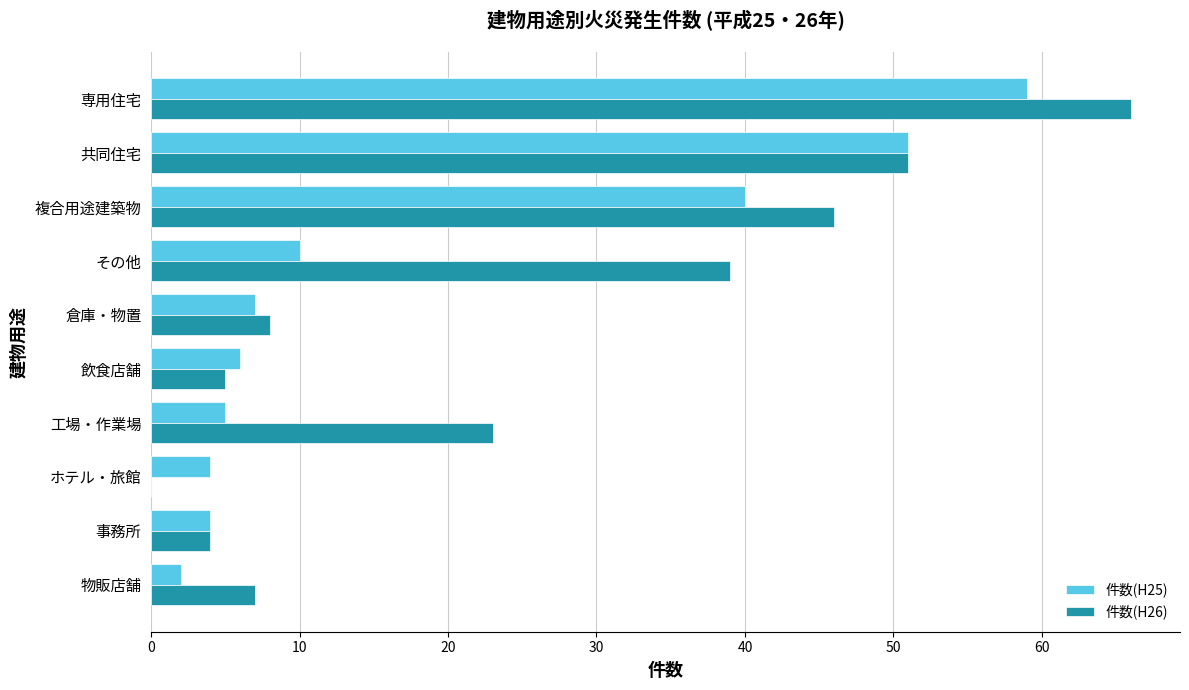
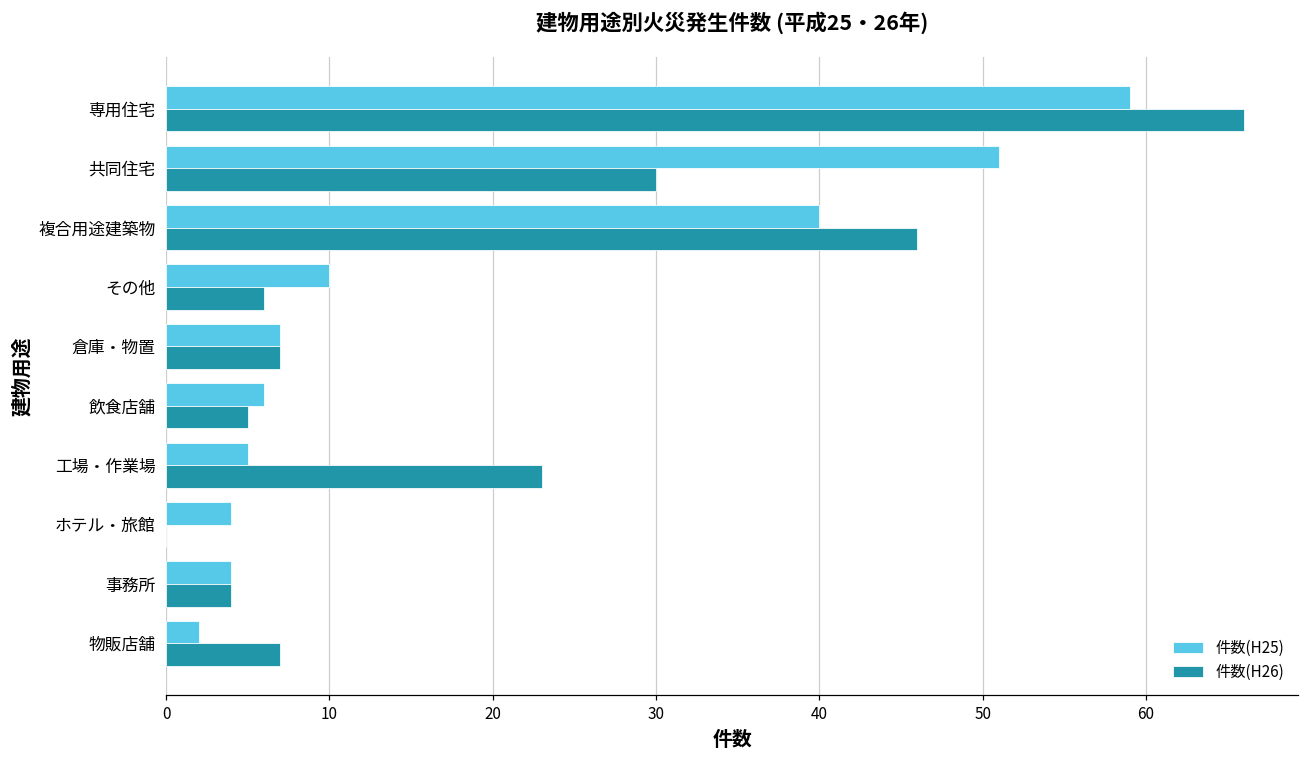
件数(H26), 共同住宅: 51 -> 30
件数(H26), その他: 39 -> 6
件数(H26), 倉庫・物置: 8 -> 7
